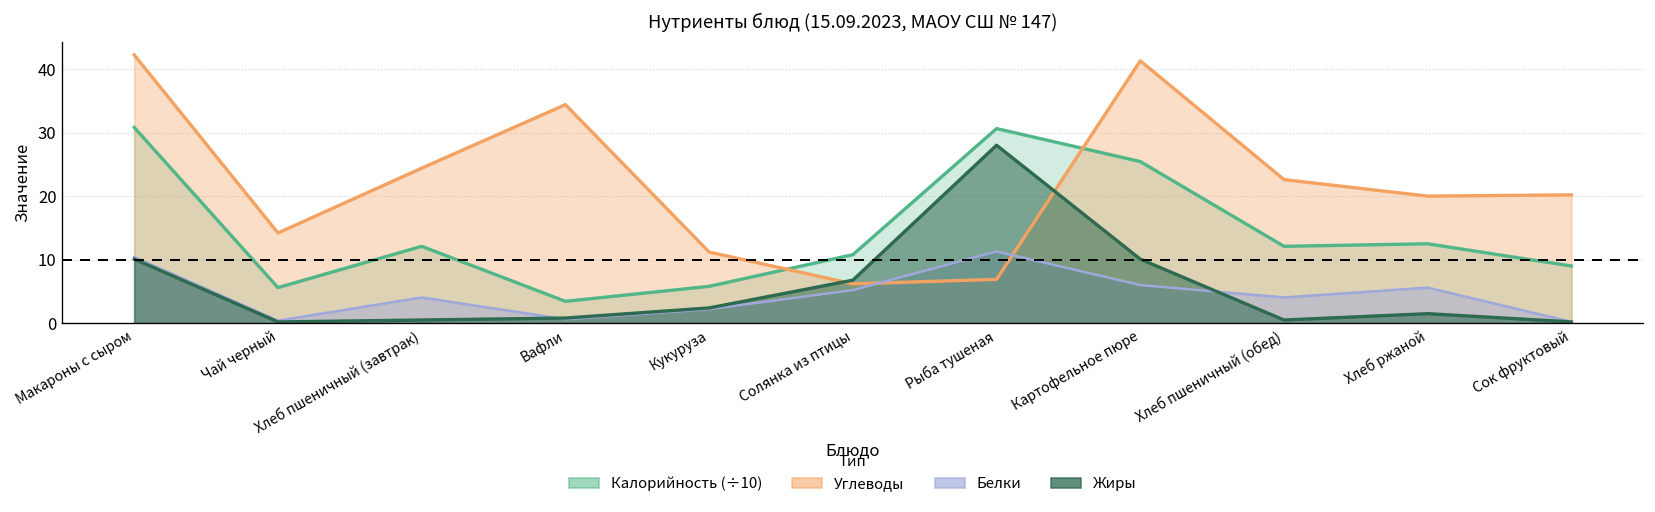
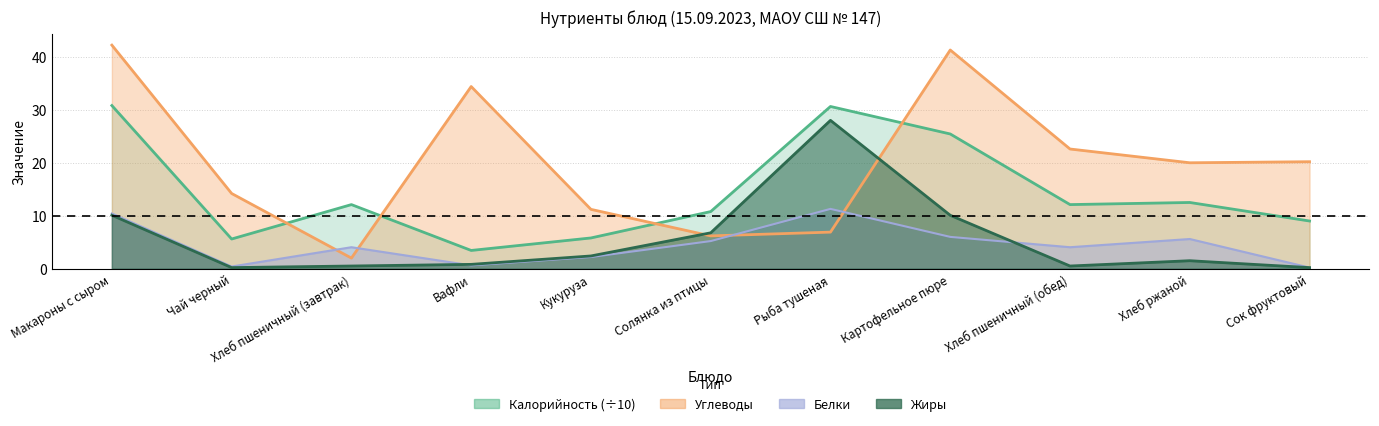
Углеводы, Хлеб пшеничный (завтрак): 24 -> 2
